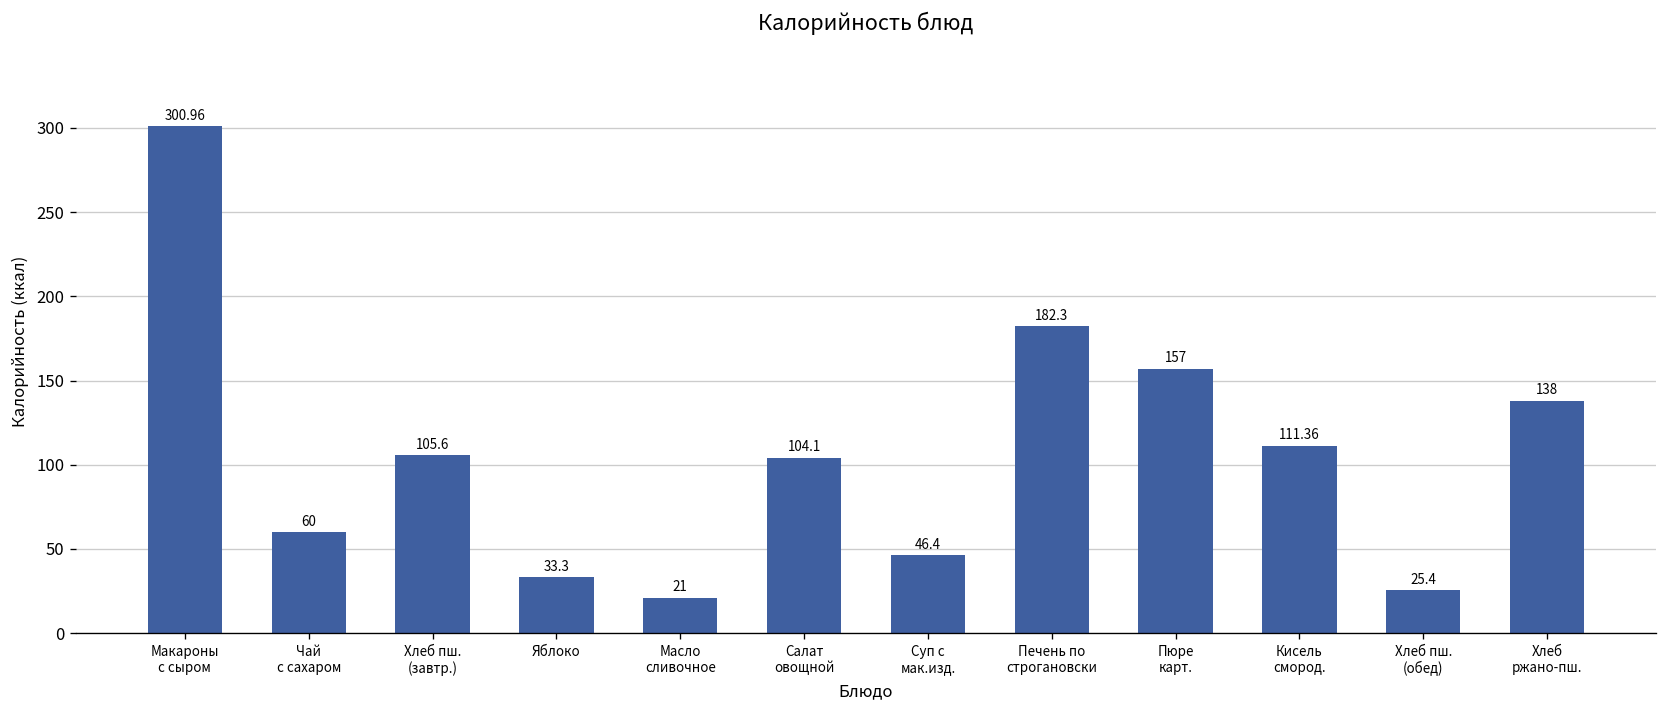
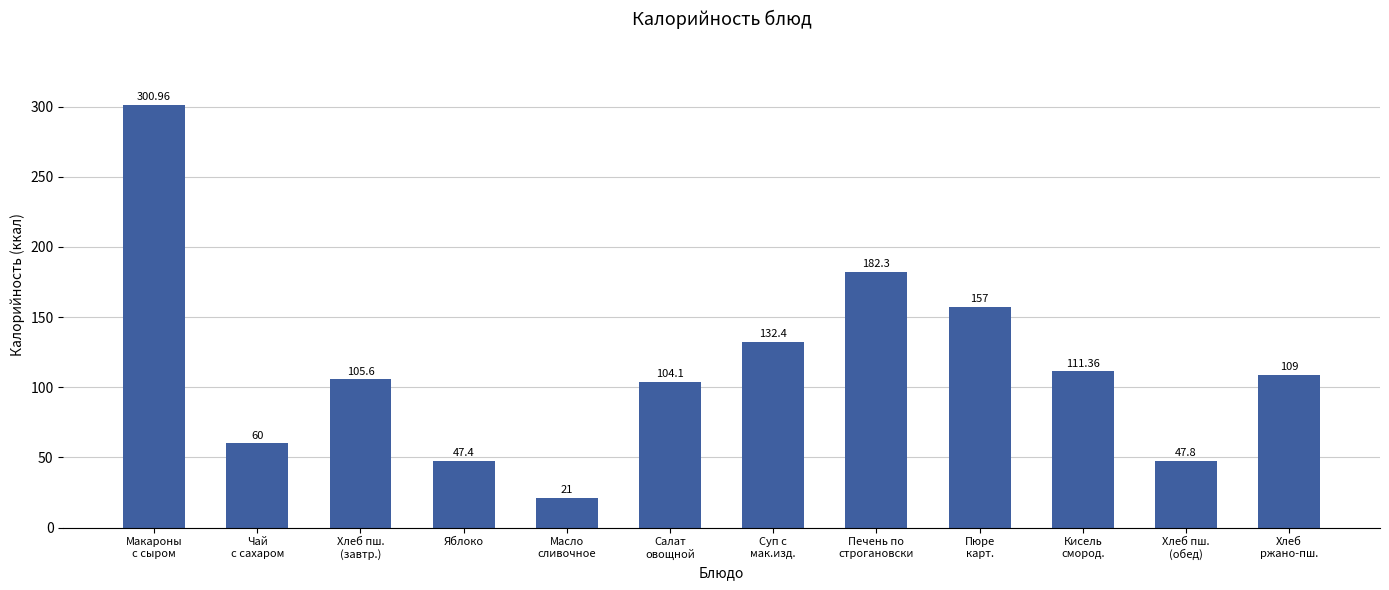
Яблоко: 33.3 -> 47.4
Суп с мак.изд.: 46.4 -> 132.4
Хлеб пш. (обед): 25.4 -> 47.8
Хлеб ржано-пш.: 138 -> 109
